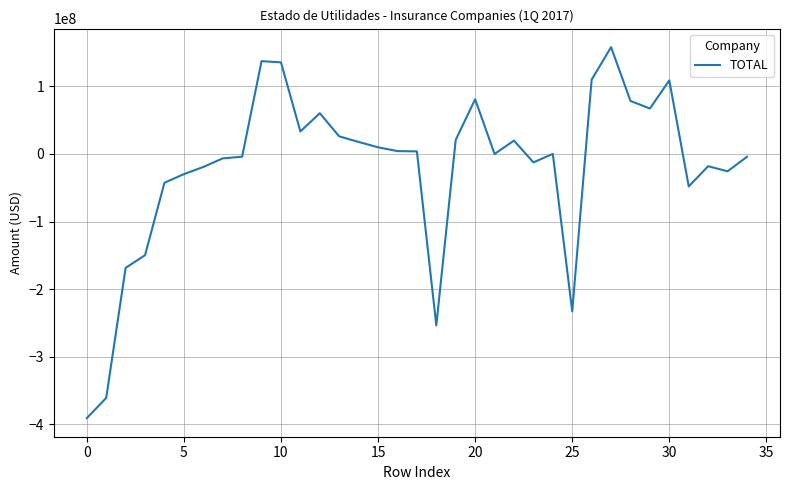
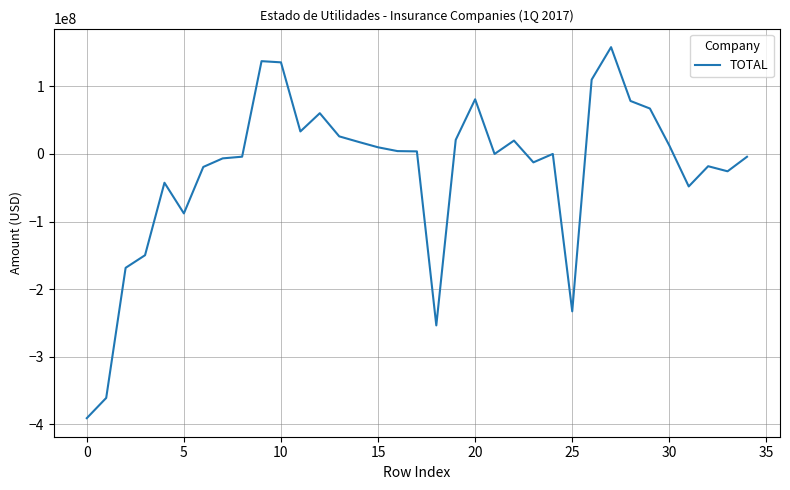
5: -30000000 -> -90000000
30: 110000000 -> 10000000
